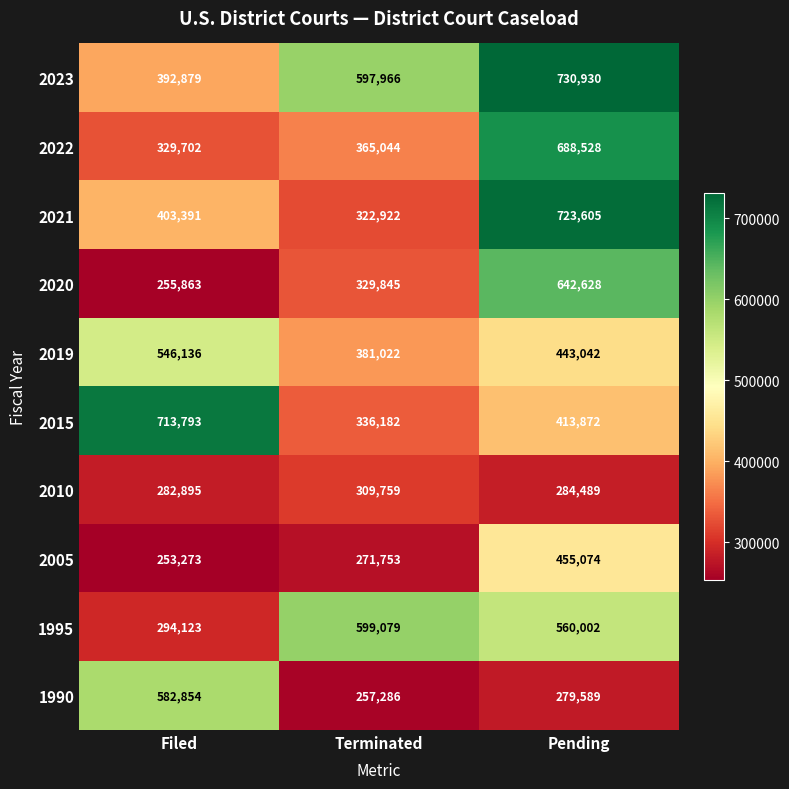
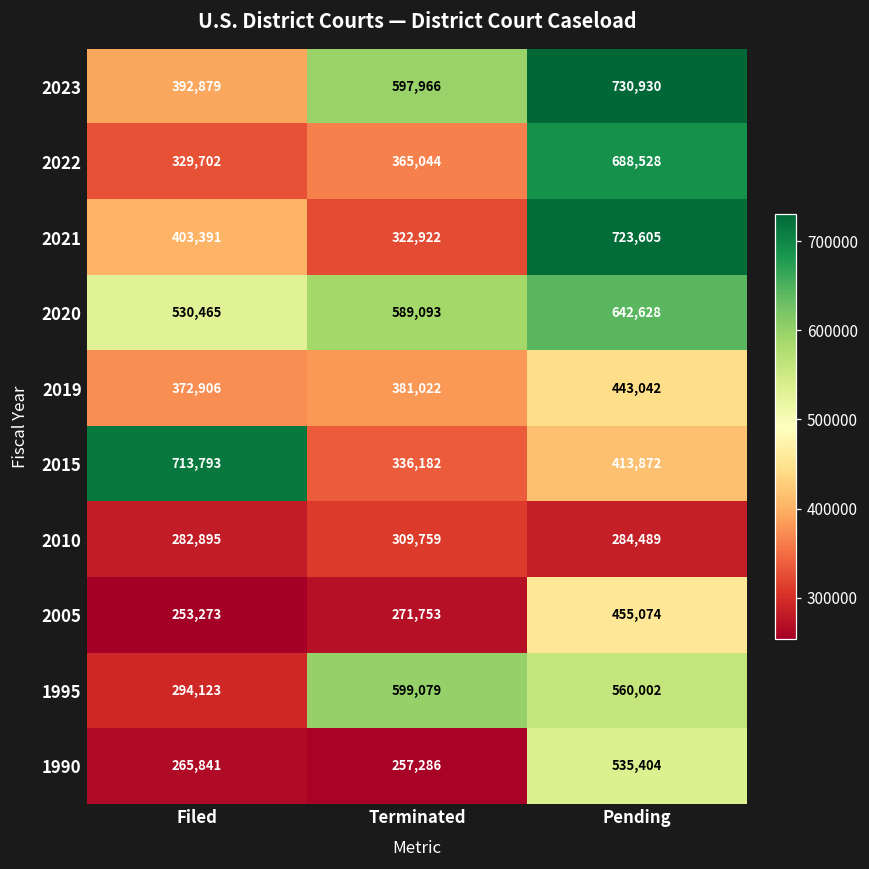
2020, Filed: 255,863 -> 530,465
2020, Terminated: 329,845 -> 589,093
2019, Filed: 546,136 -> 372,906
1990, Filed: 582,854 -> 265,841
1990, Pending: 279,589 -> 535,404
